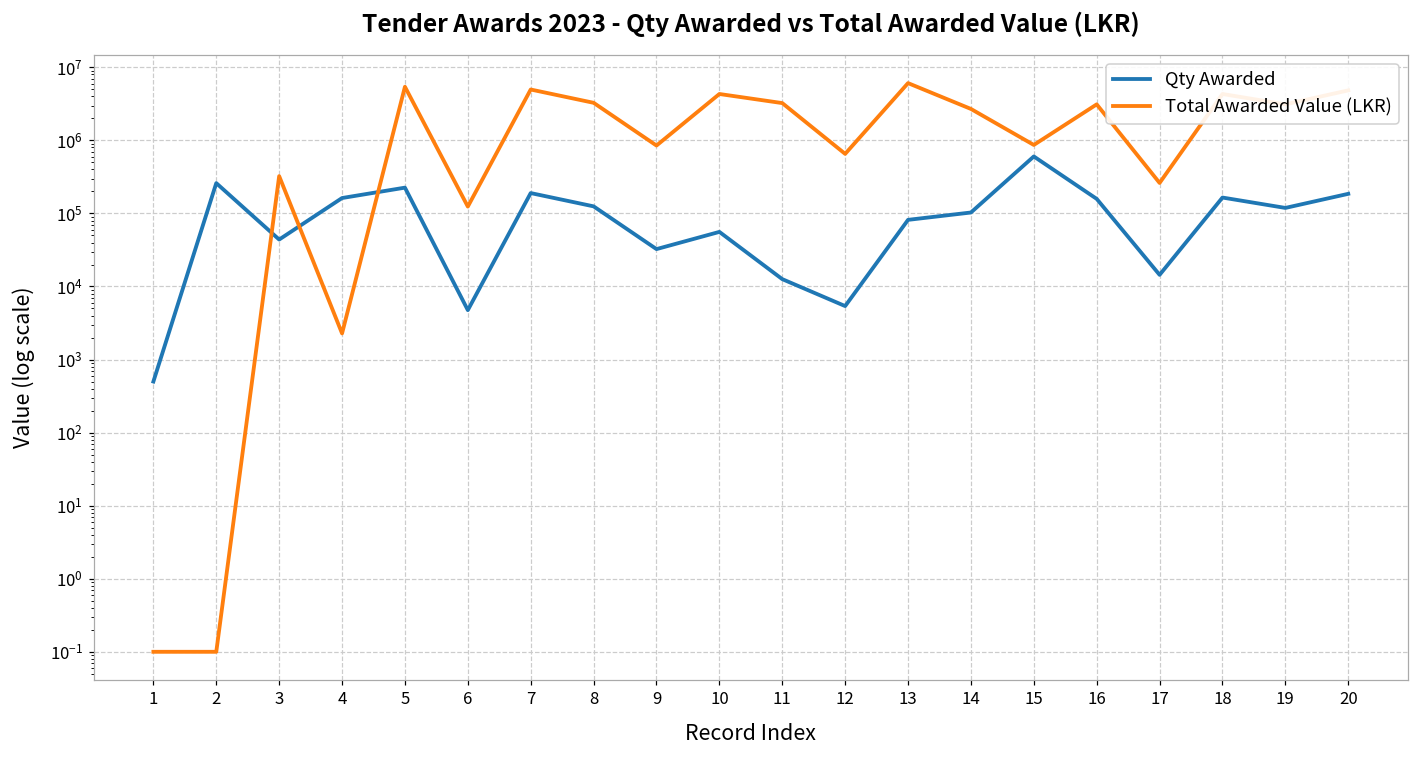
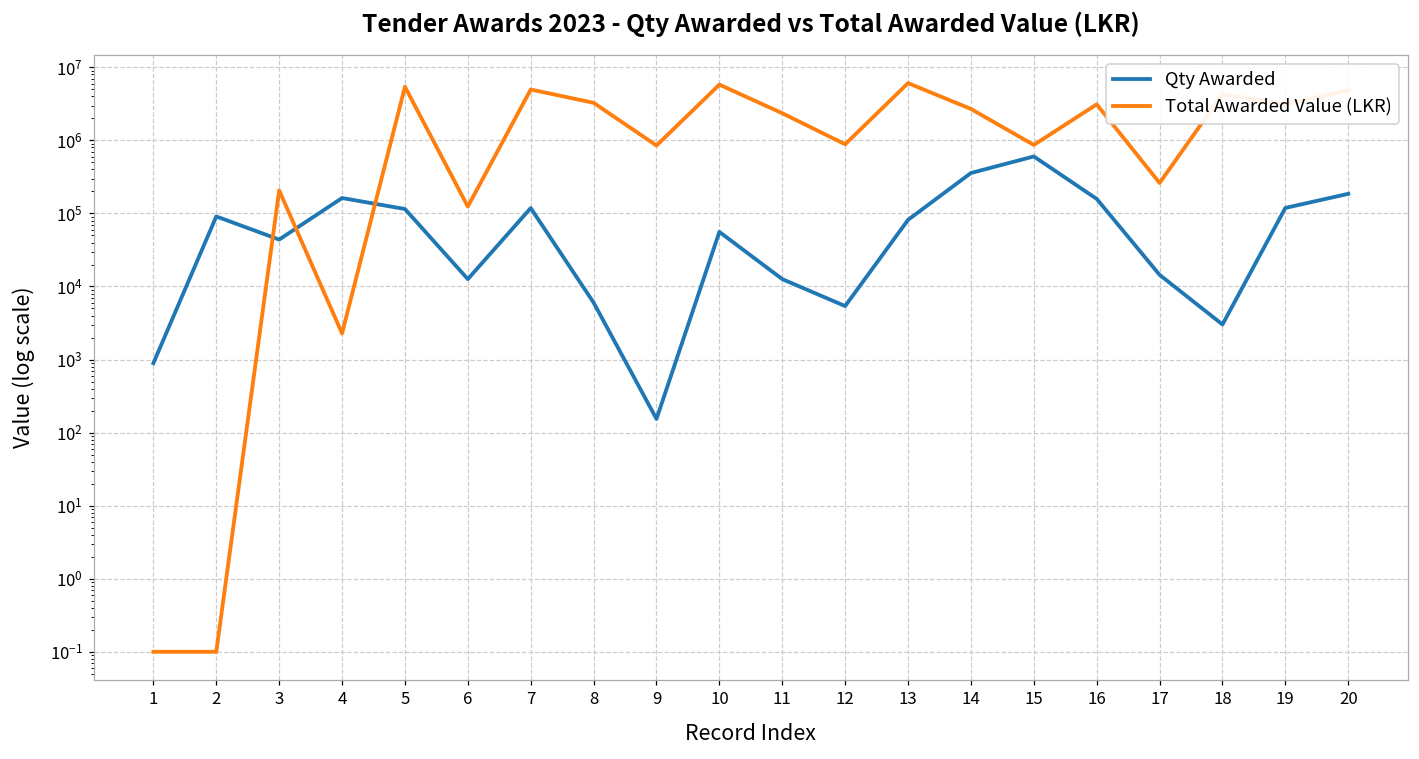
Qty Awarded, 1: 500 -> 900
Qty Awarded, 2: 260000 -> 90000
Total Awarded Value (LKR), 3: 300000 -> 210000
Qty Awarded, 5: 230000 -> 120000
Qty Awarded, 6: 5000 -> 13000
Qty Awarded, 7: 190000 -> 120000
Qty Awarded, 8: 130000 -> 6000
Qty Awarded, 9: 30000 -> 150
Total Awarded Value (LKR), 10: 4000000 -> 6000000
Total Awarded Value (LKR), 11: 3000000 -> 2400000
Total Awarded Value (LKR), 12: 700000 -> 900000
Qty Awarded, 14: 100000 -> 400000
Qty Awarded, 18: 170000 -> 3000
